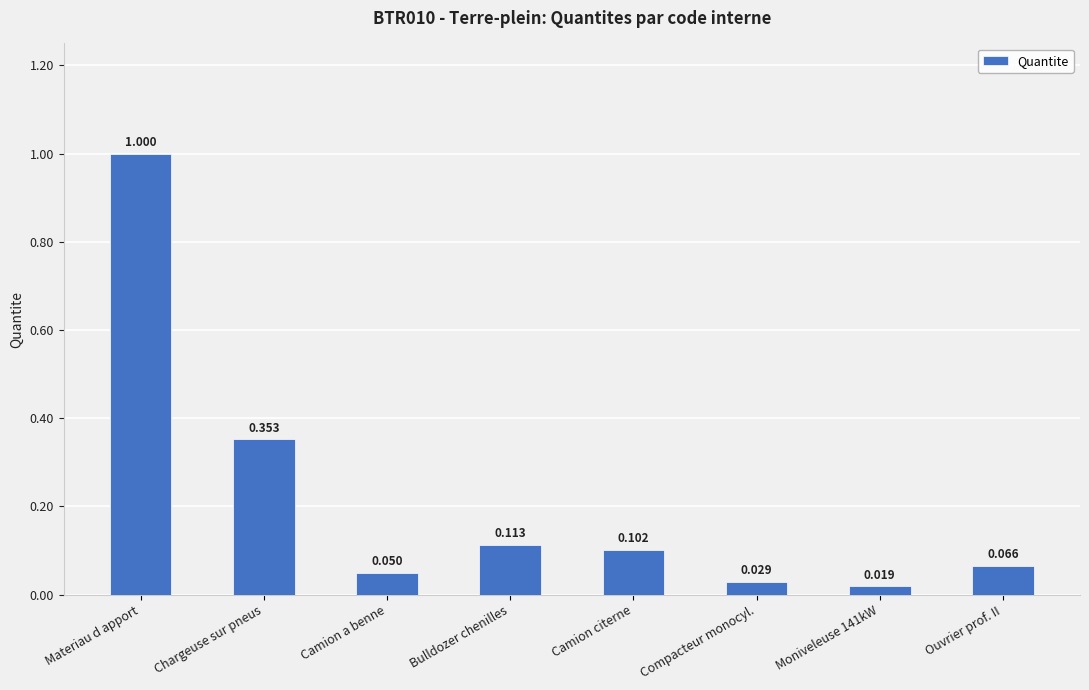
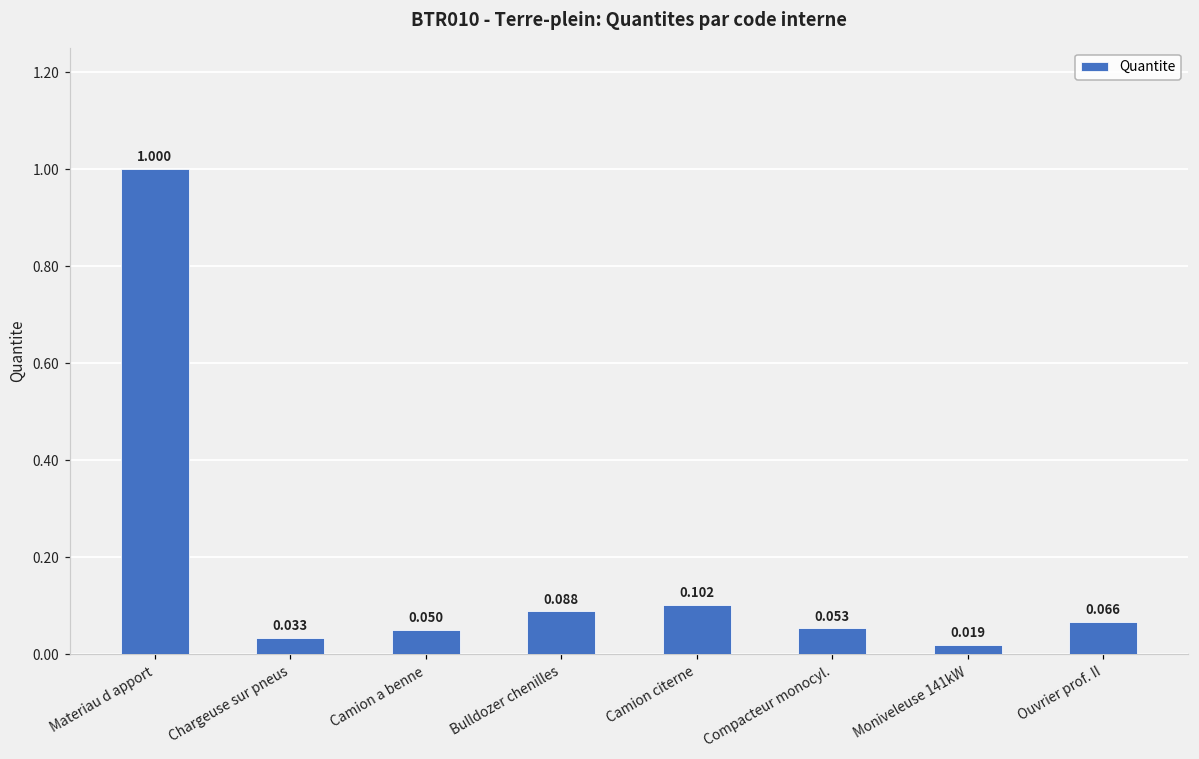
Chargeuse sur pneus: 0.353 -> 0.033
Bulldozer chenilles: 0.113 -> 0.088
Compacteur monocyl.: 0.029 -> 0.053
